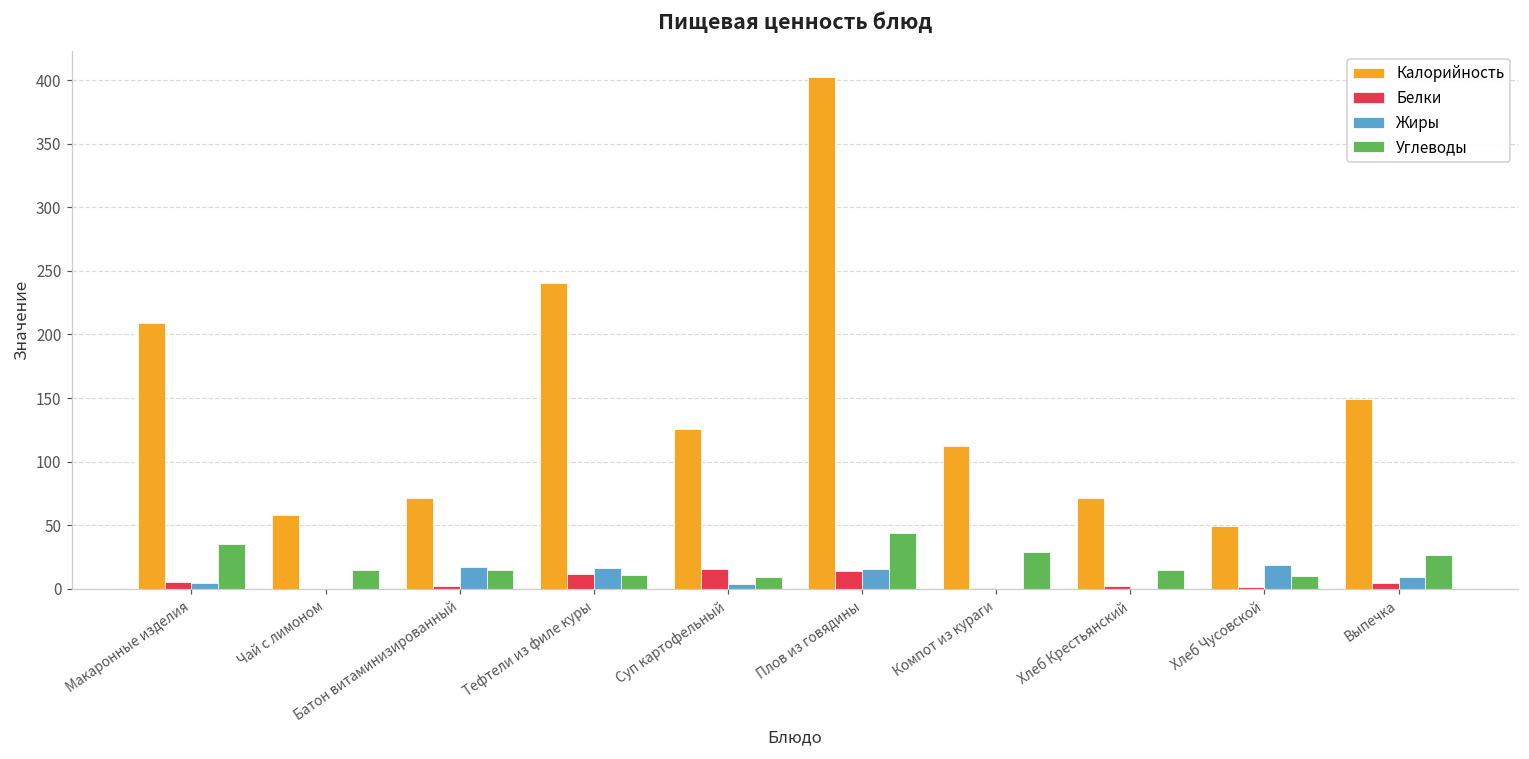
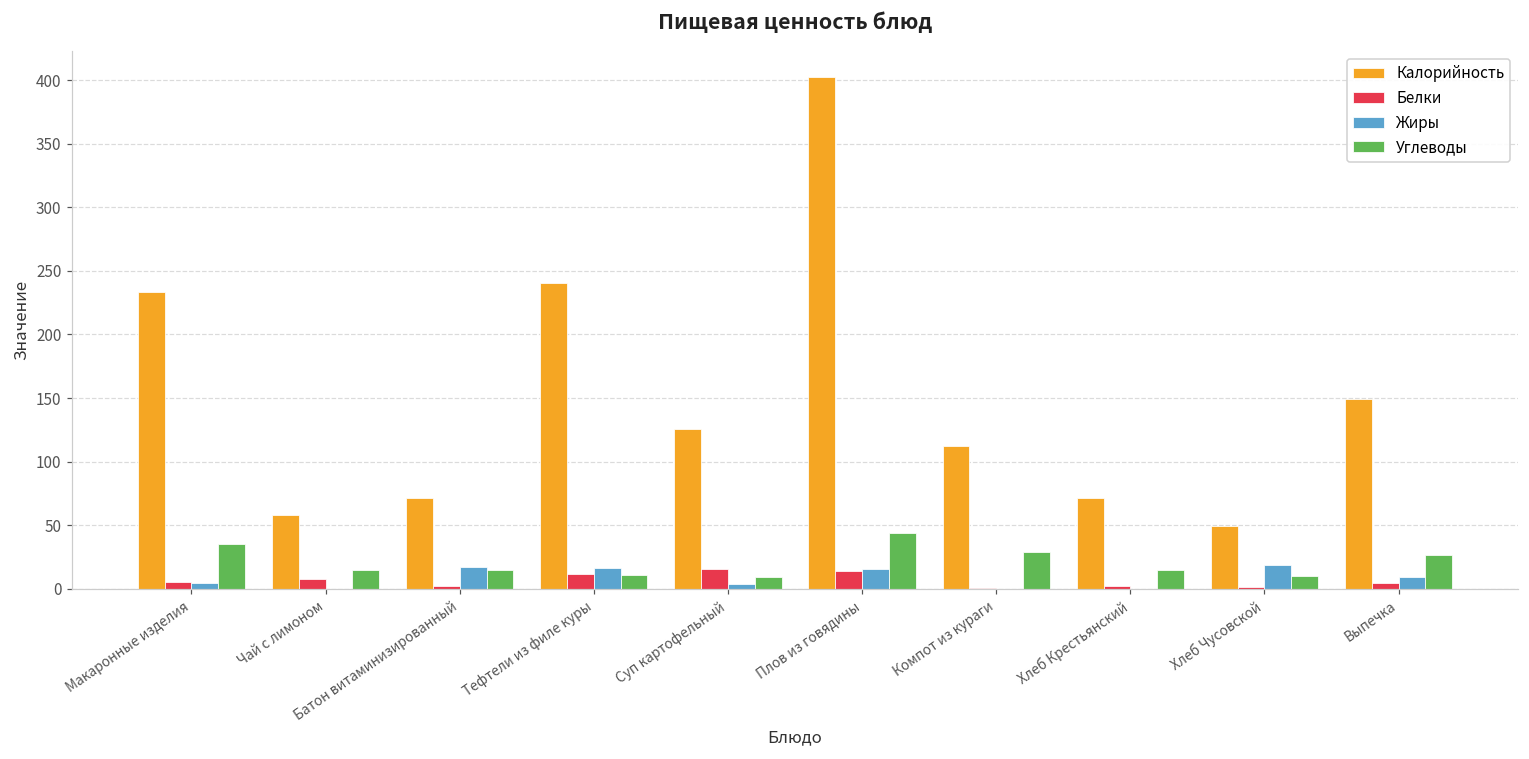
Калорийность, Макаронные изделия: 209 -> 233
Белки, Чай с лимоном: 0 -> 8
